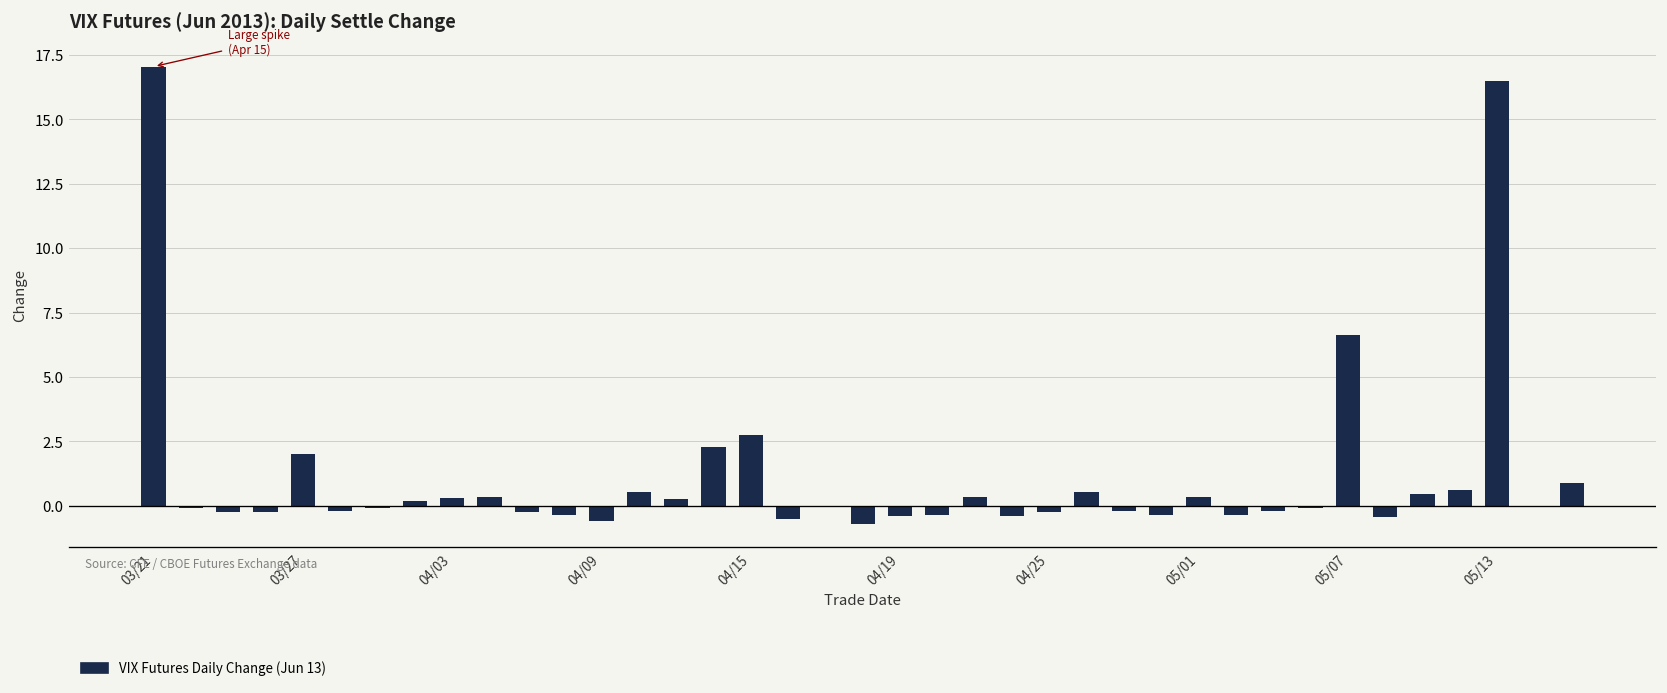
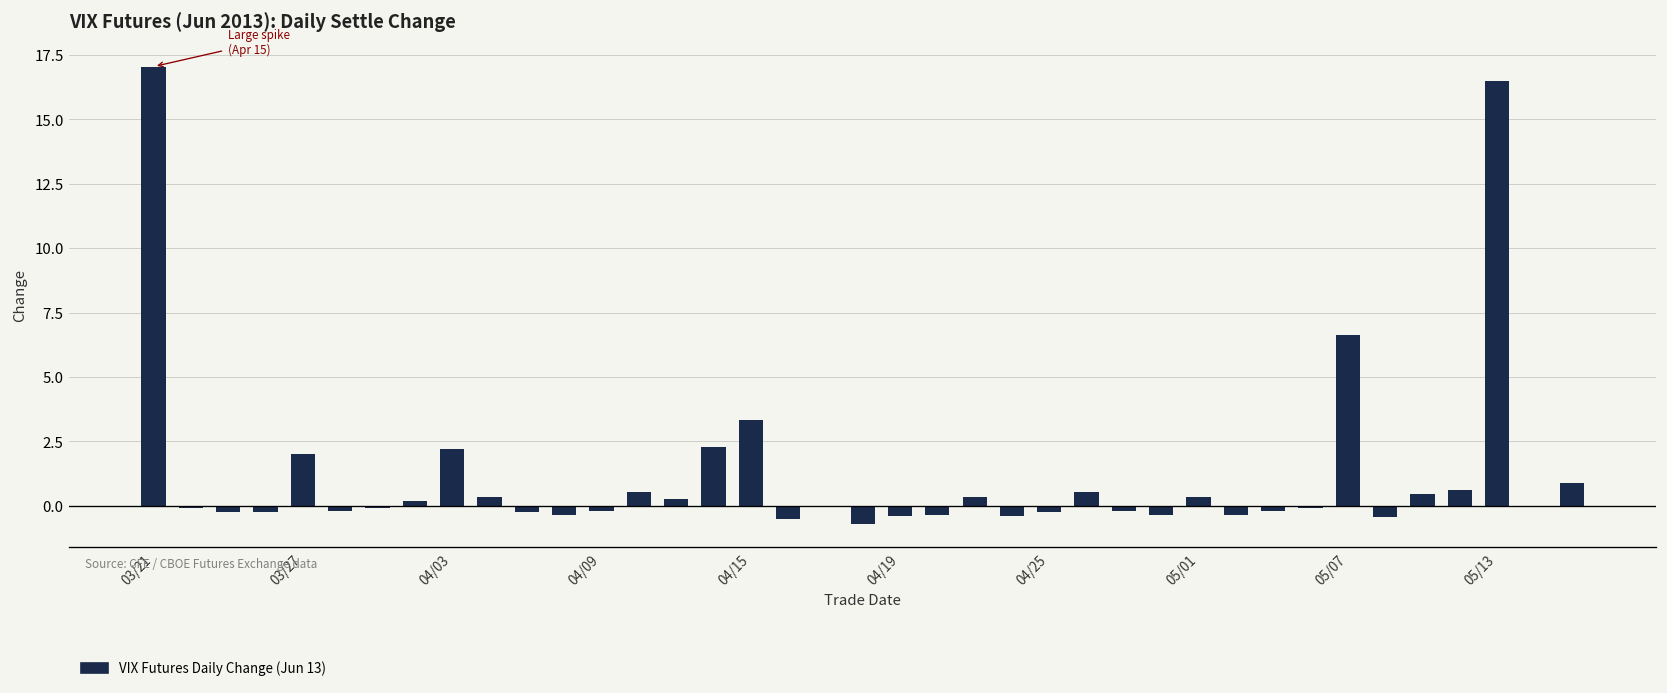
04/03: 0.3 -> 2.2
04/09: -0.6 -> -0.2
04/15: 2.8 -> 3.3
